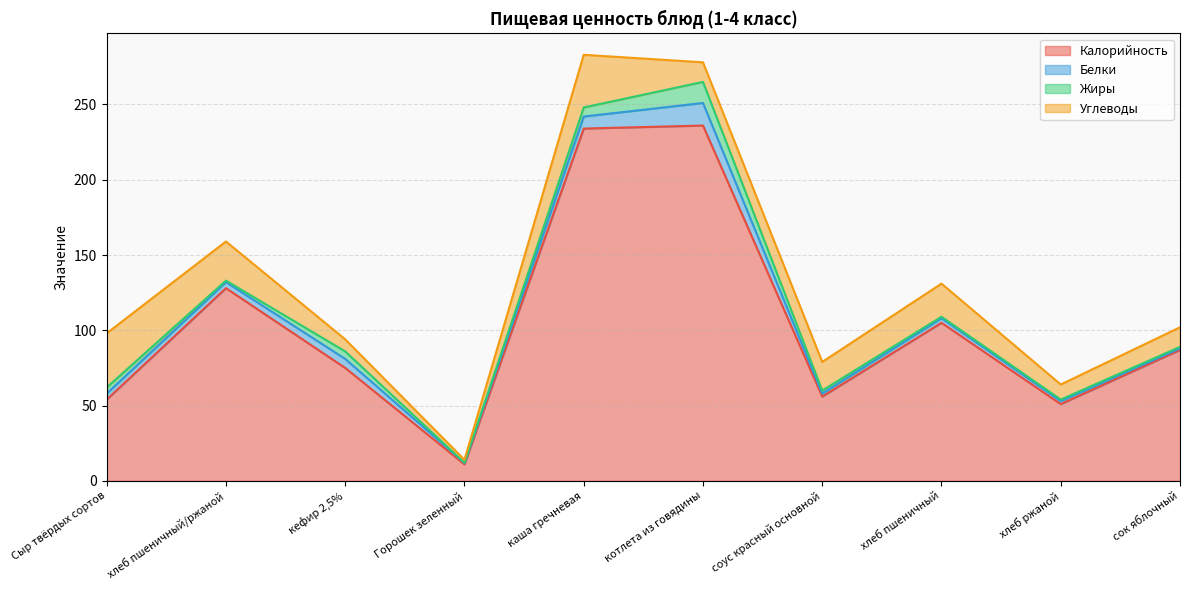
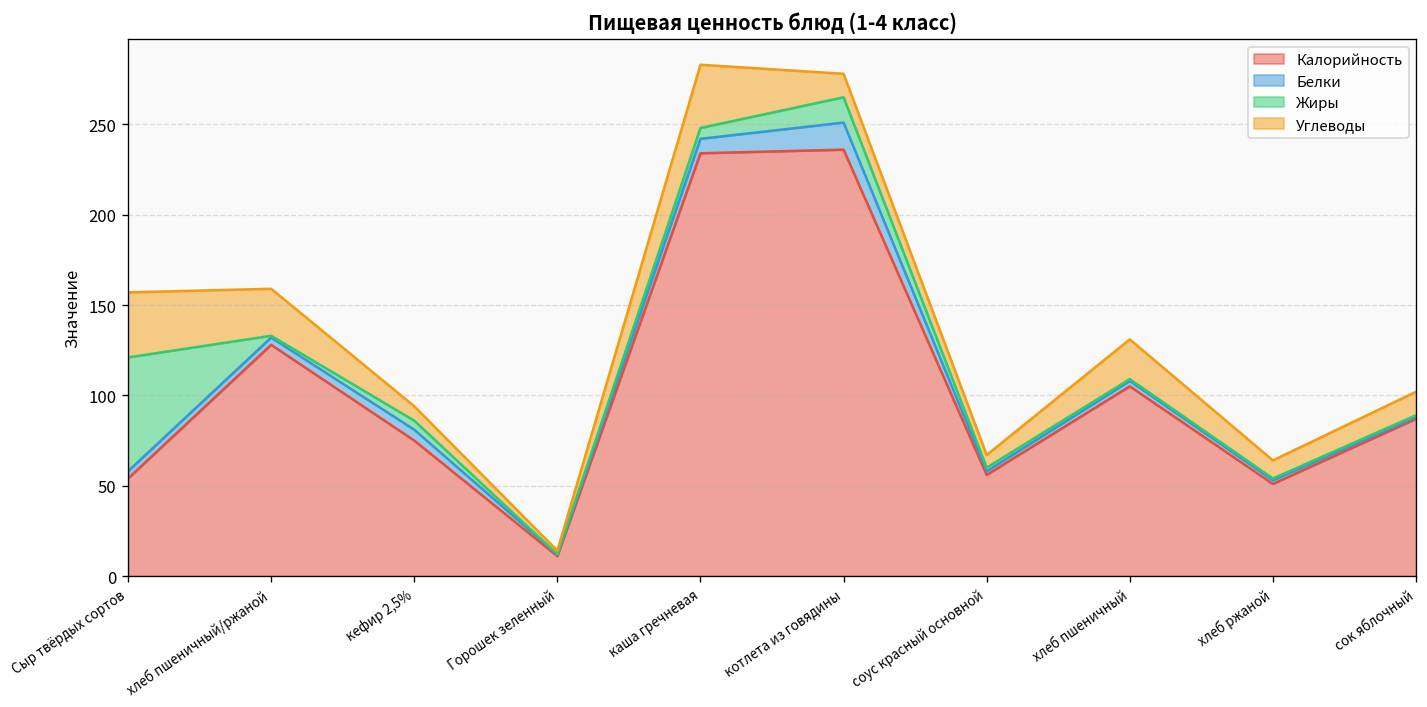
Жиры, Сыр твёрдых сортов: 4 -> 63
Углеводы, соус красный основной: 19 -> 7
